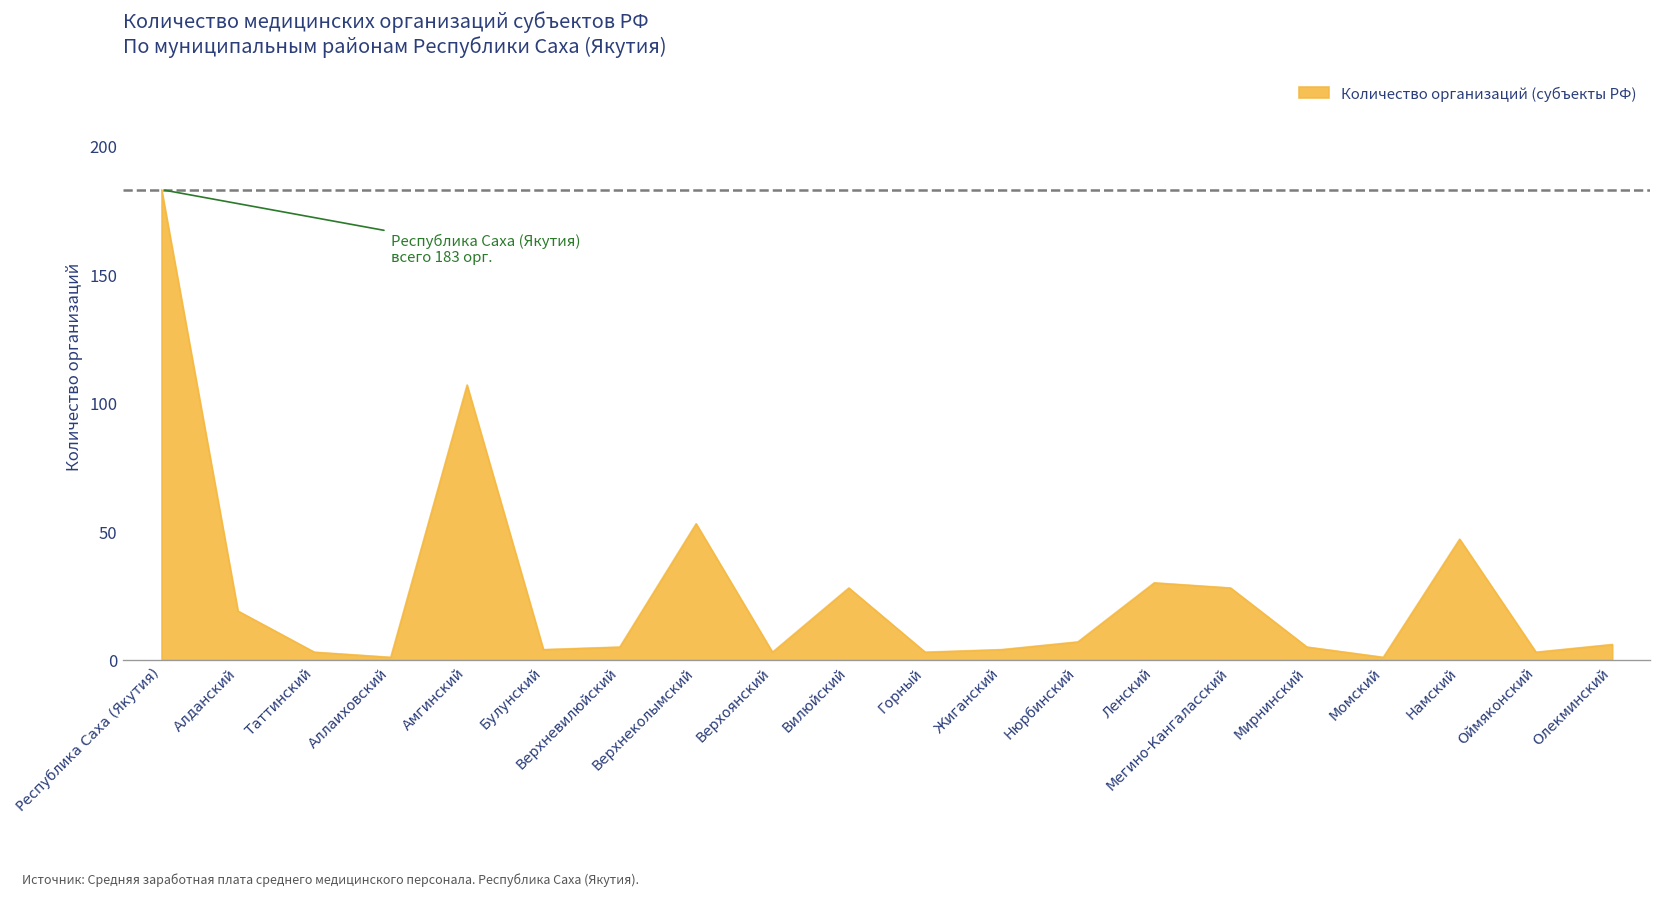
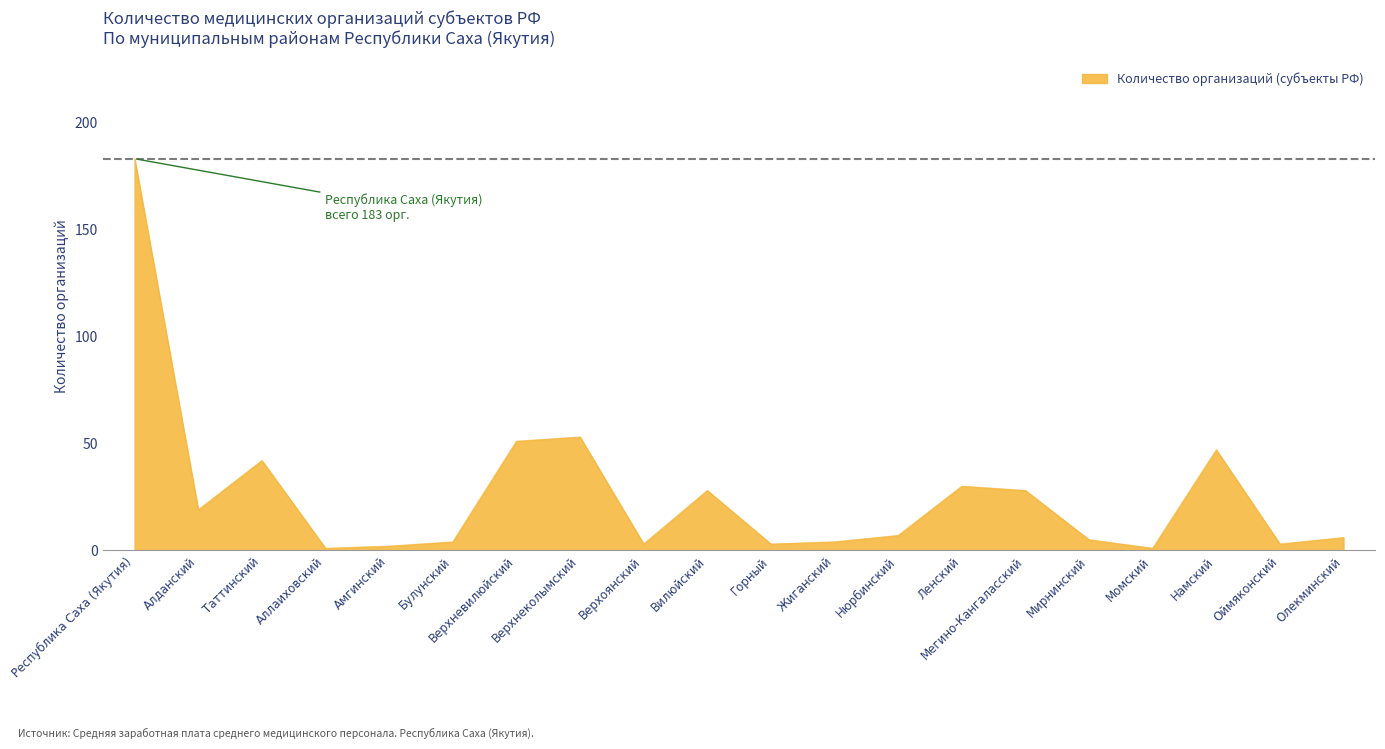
Таттинский: 3 -> 42
Амгинский: 107 -> 2
Верхневилюйский: 5 -> 51
